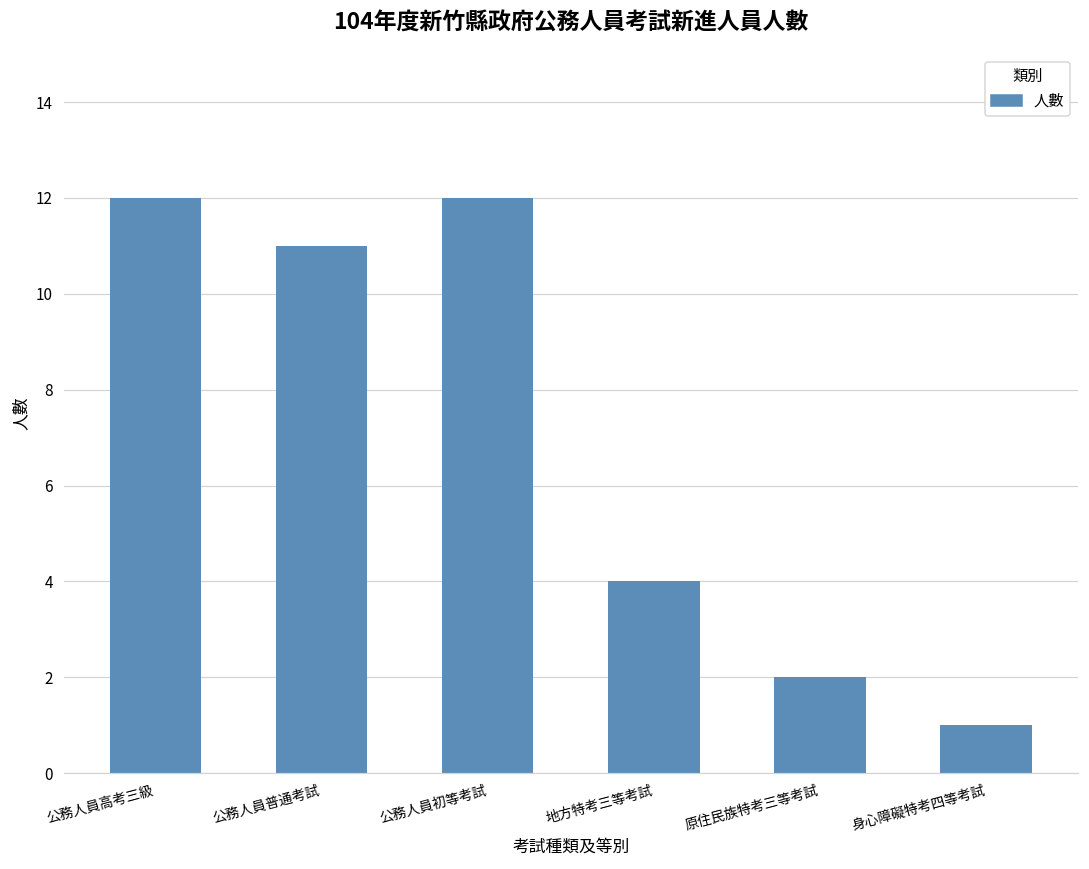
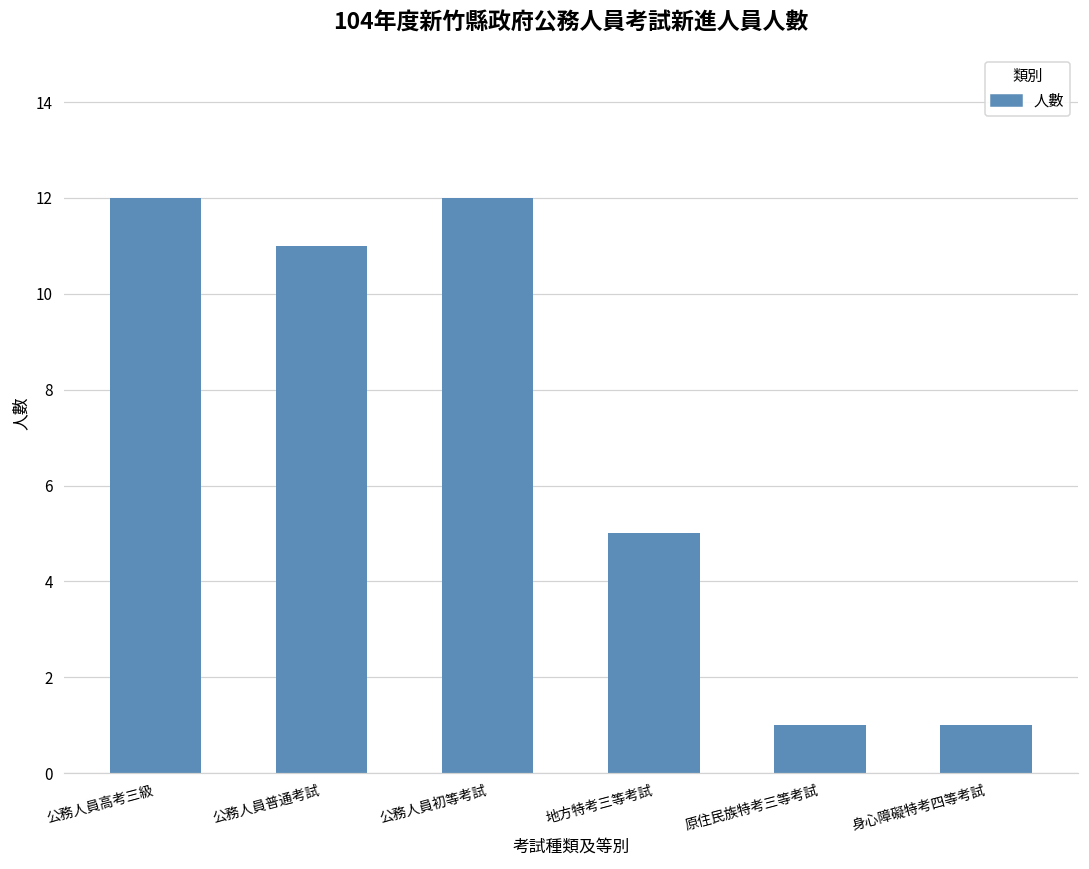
地方特考三等考試: 4 -> 5
原住民族特考三等考試: 2 -> 1
